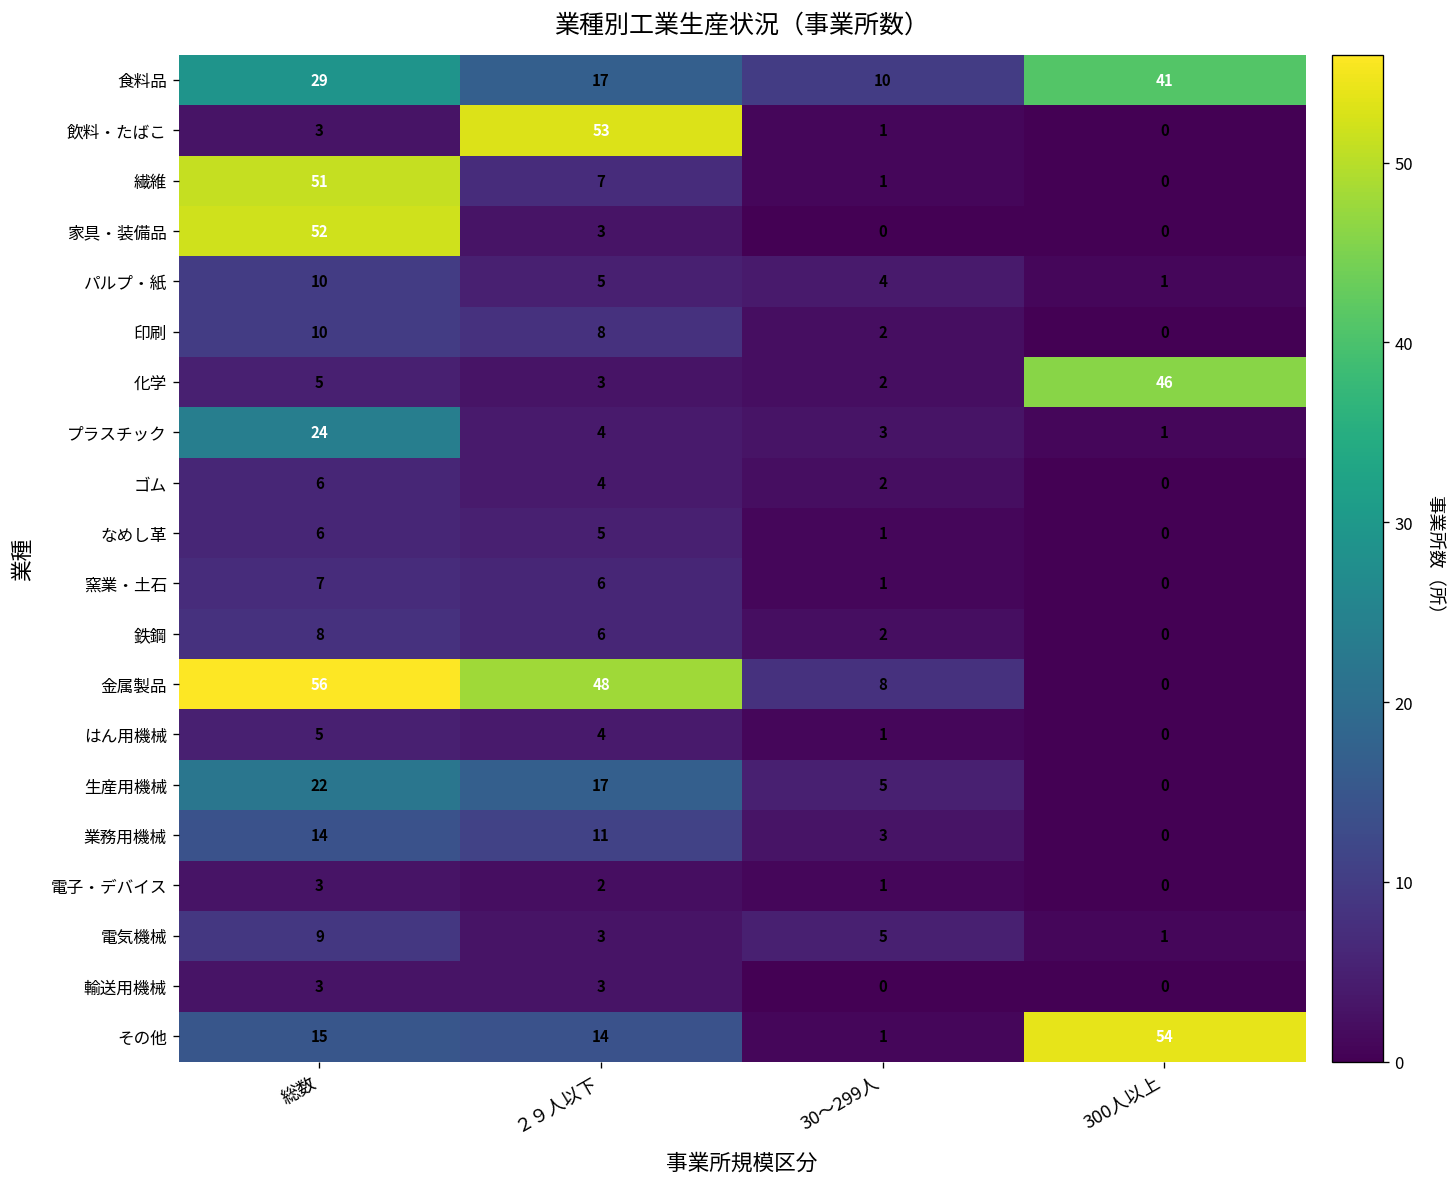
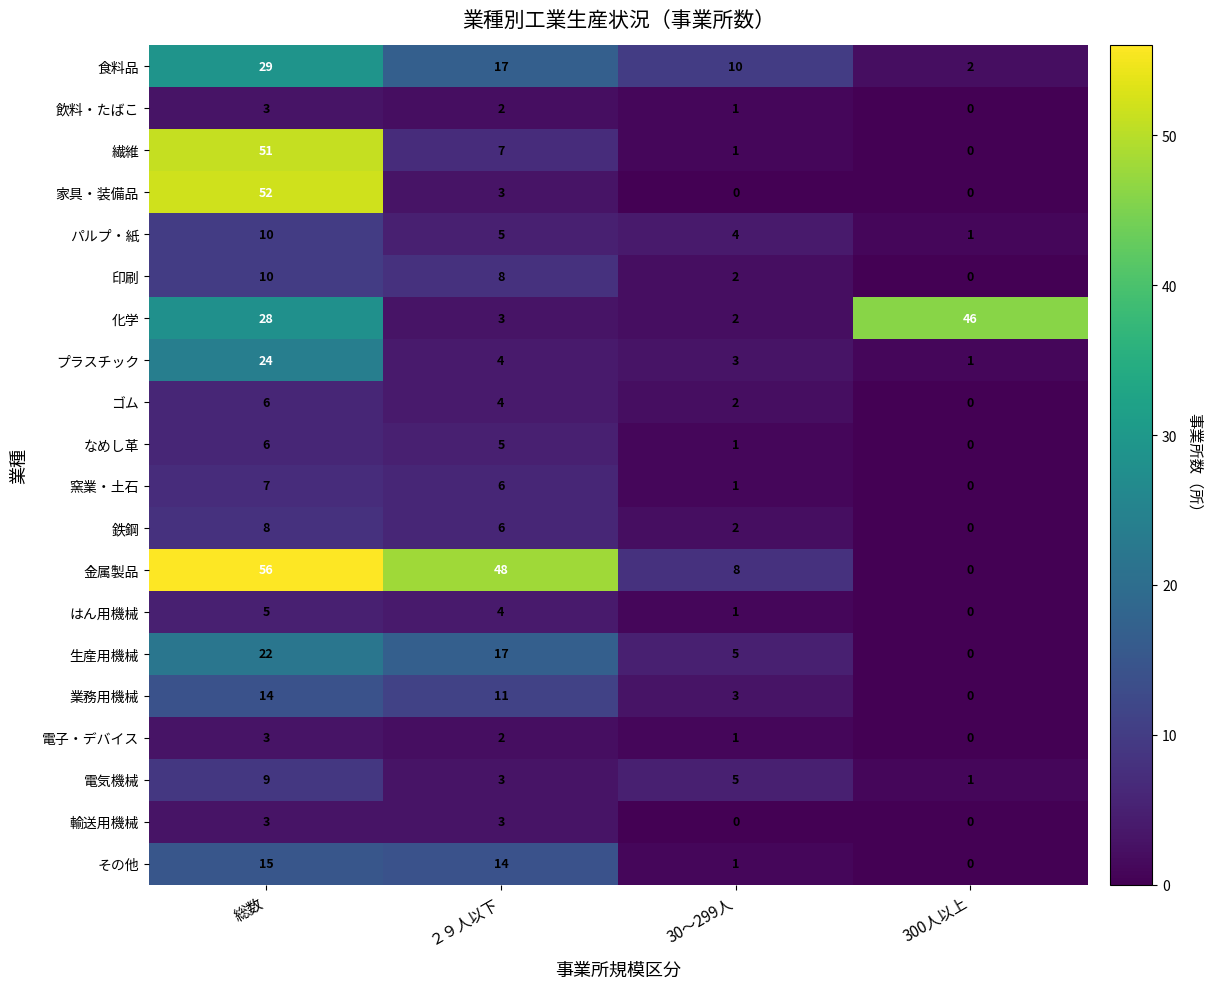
食料品, 300人以上: 41 -> 2
飲料・たばこ, ２９人以下: 53 -> 2
化学, 総数: 5 -> 28
その他, 300人以上: 54 -> 0
